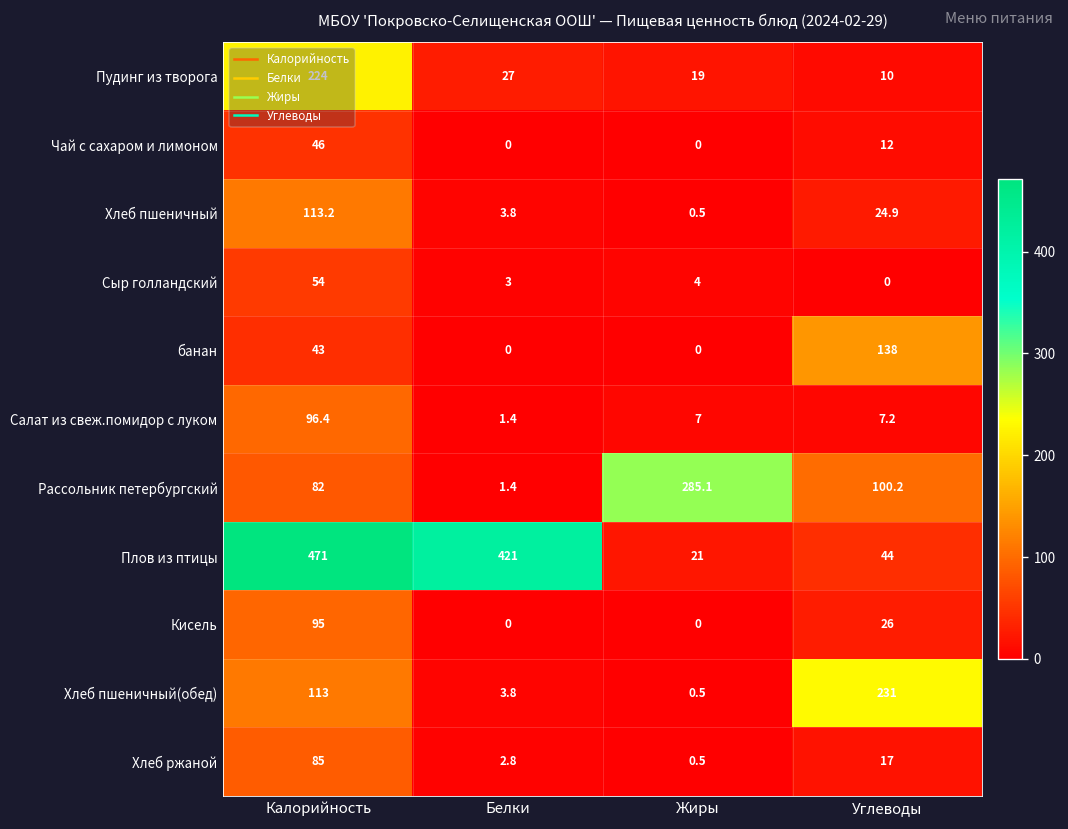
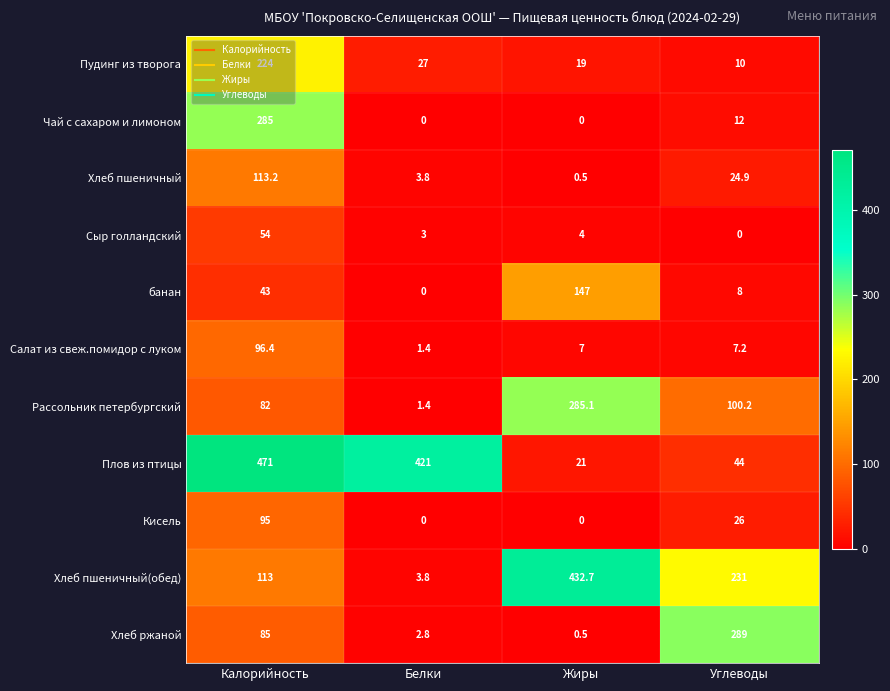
Чай с сахаром и лимоном, Калорийность: 46 -> 285
банан, Жиры: 0 -> 147
банан, Углеводы: 138 -> 8
Хлеб пшеничный(обед), Жиры: 0.5 -> 432.7
Хлеб ржаной, Углеводы: 17 -> 289
